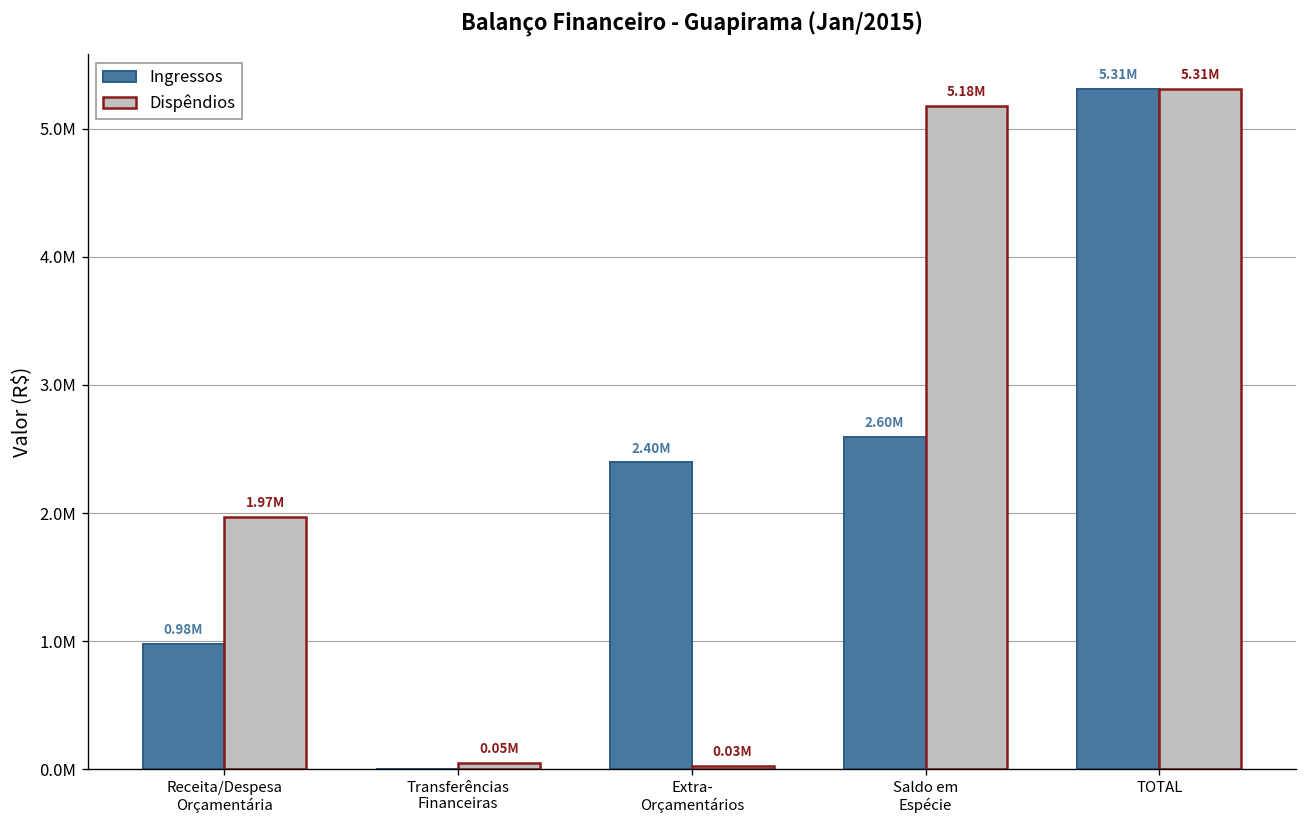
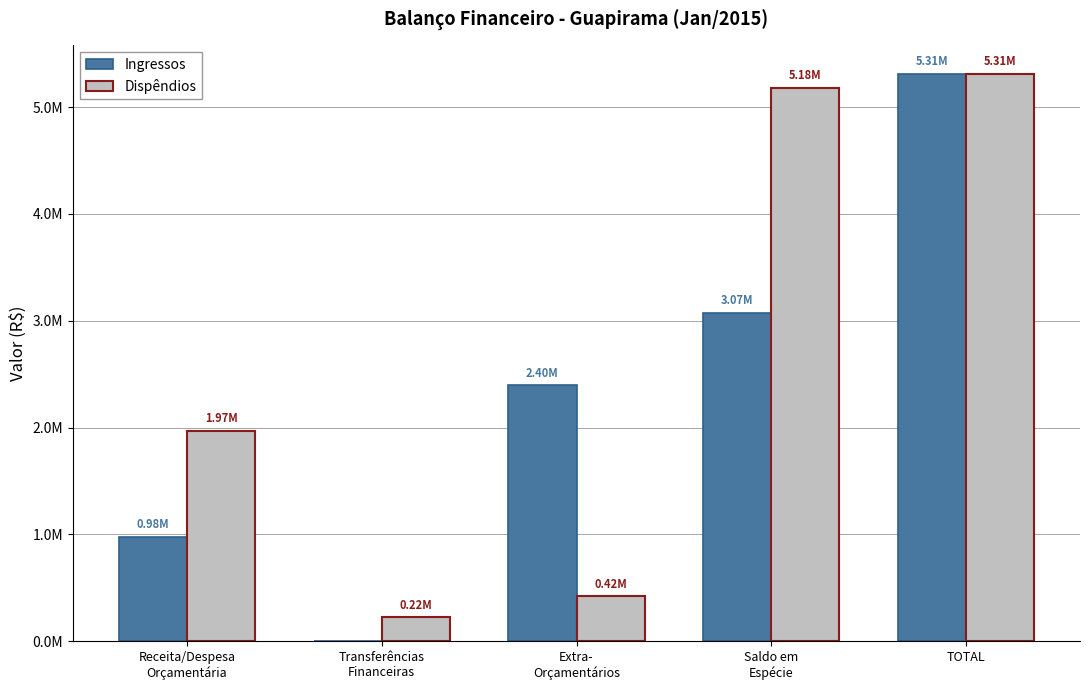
Dispêndios, Transferências Financeiras: 0.05M -> 0.22M
Dispêndios, Extra- Orçamentários: 0.03M -> 0.42M
Ingressos, Saldo em Espécie: 2.60M -> 3.07M
